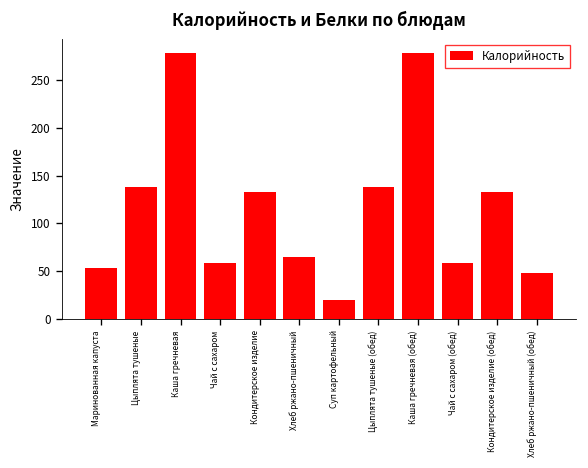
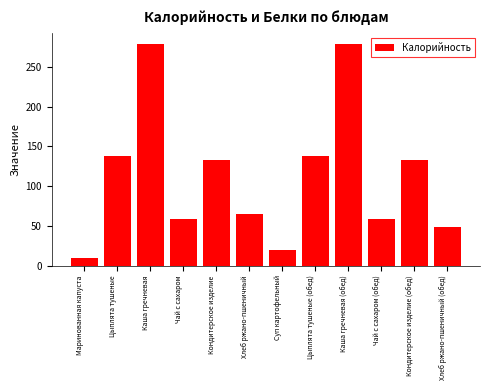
Маринованная капуста: 50 -> 10
